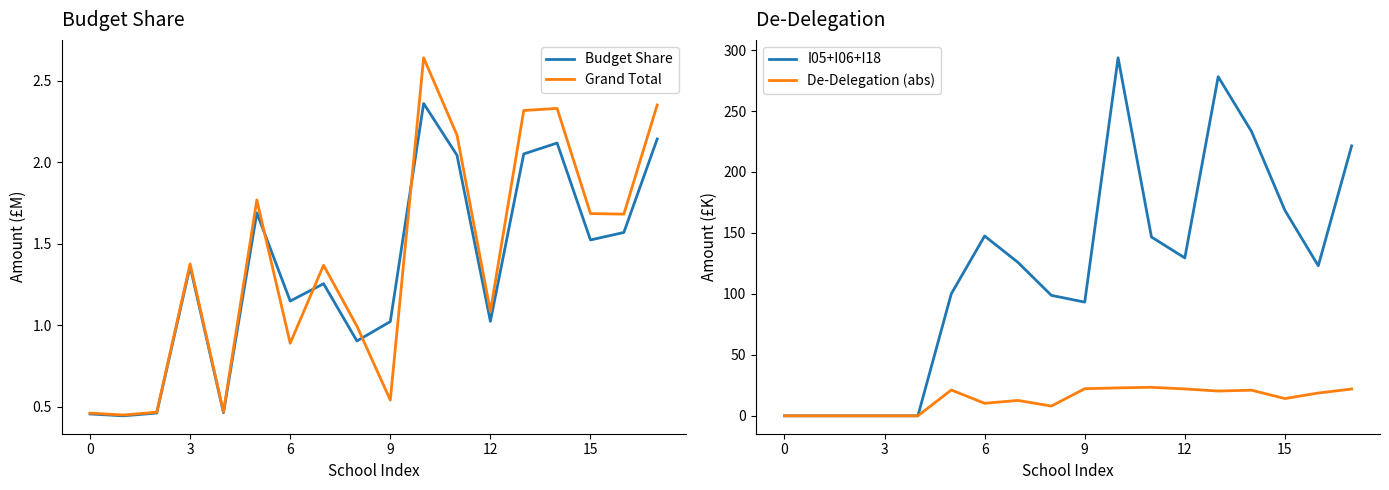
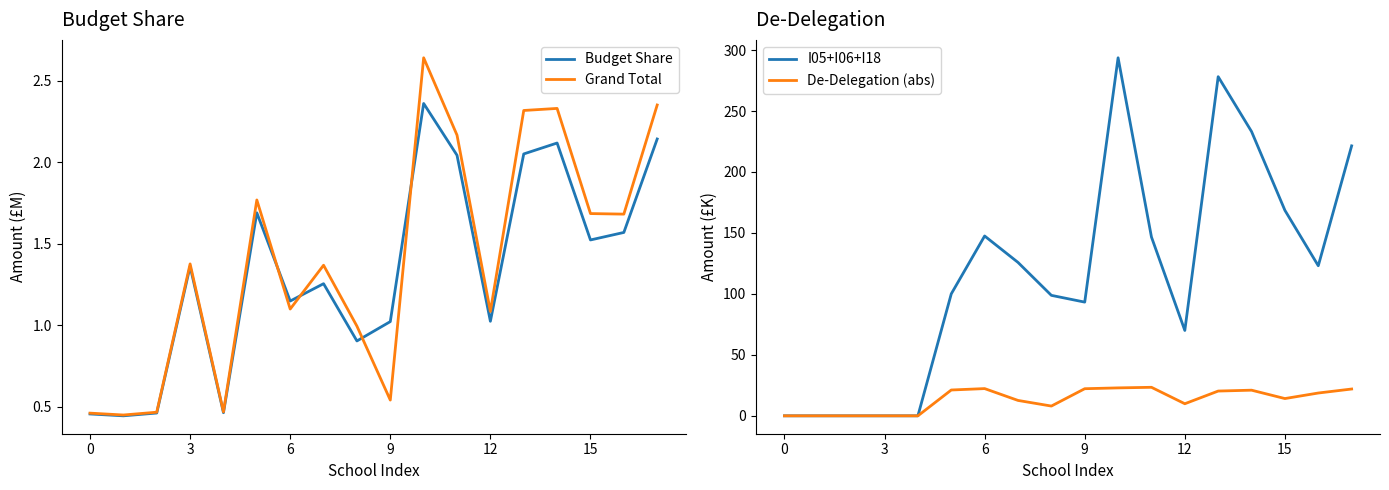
Budget Share, Grand Total, 6: 0.89 -> 1.10
De-Delegation, De-Delegation (abs), 6: 10 -> 22
De-Delegation, I05+I06+I18, 12: 130 -> 70
De-Delegation, De-Delegation (abs), 12: 22 -> 10
